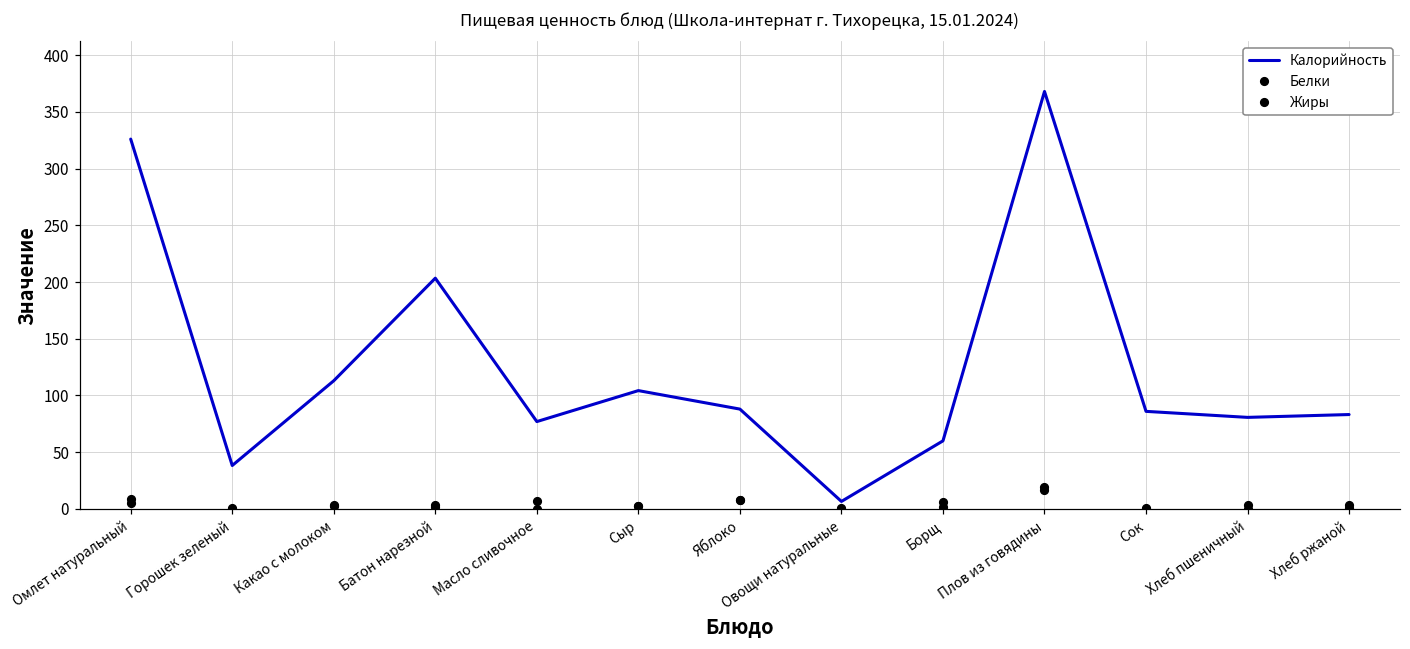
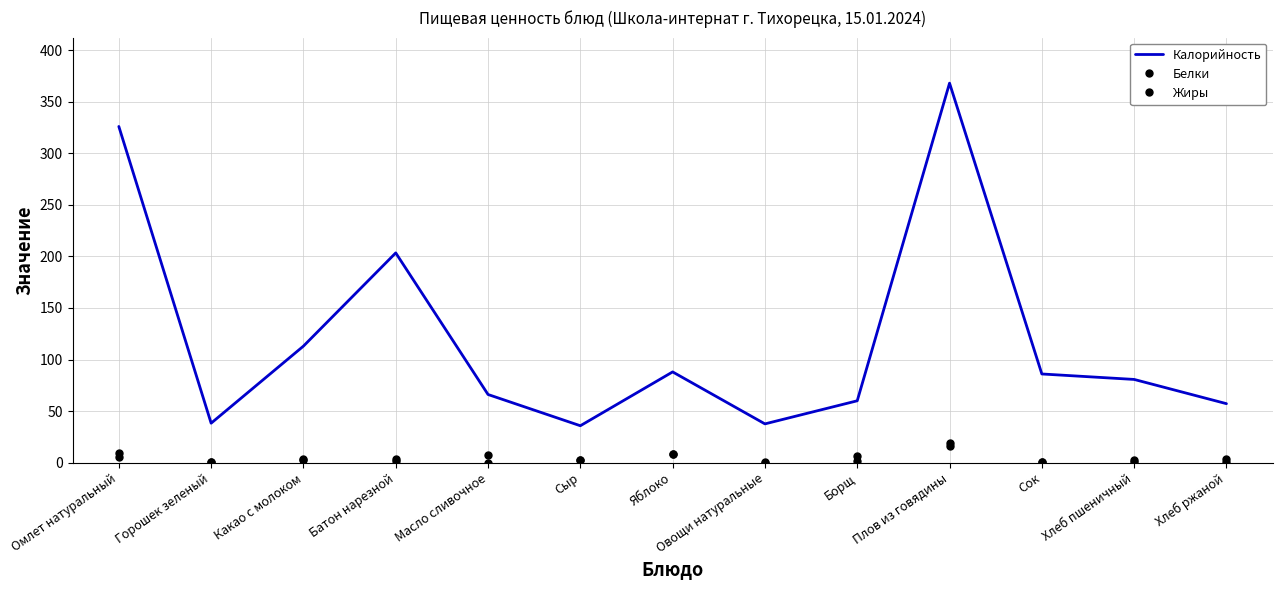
Калорийность, Масло сливочное: 77 -> 66
Калорийность, Сыр: 104 -> 36
Калорийность, Овощи натуральные: 7 -> 38
Калорийность, Хлеб ржаной: 83 -> 57
